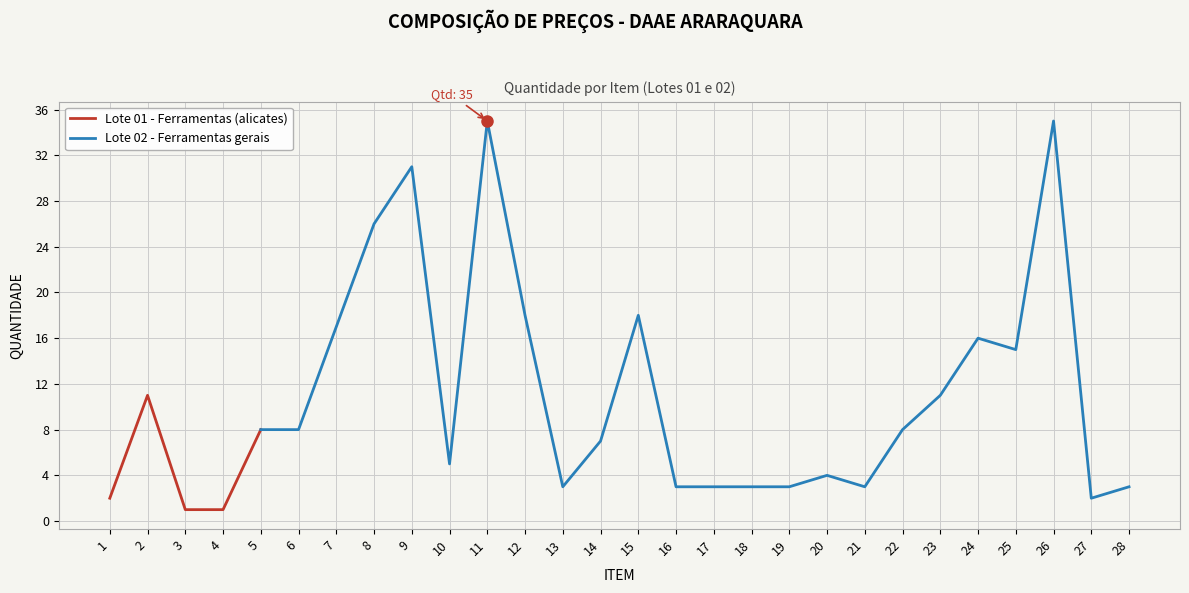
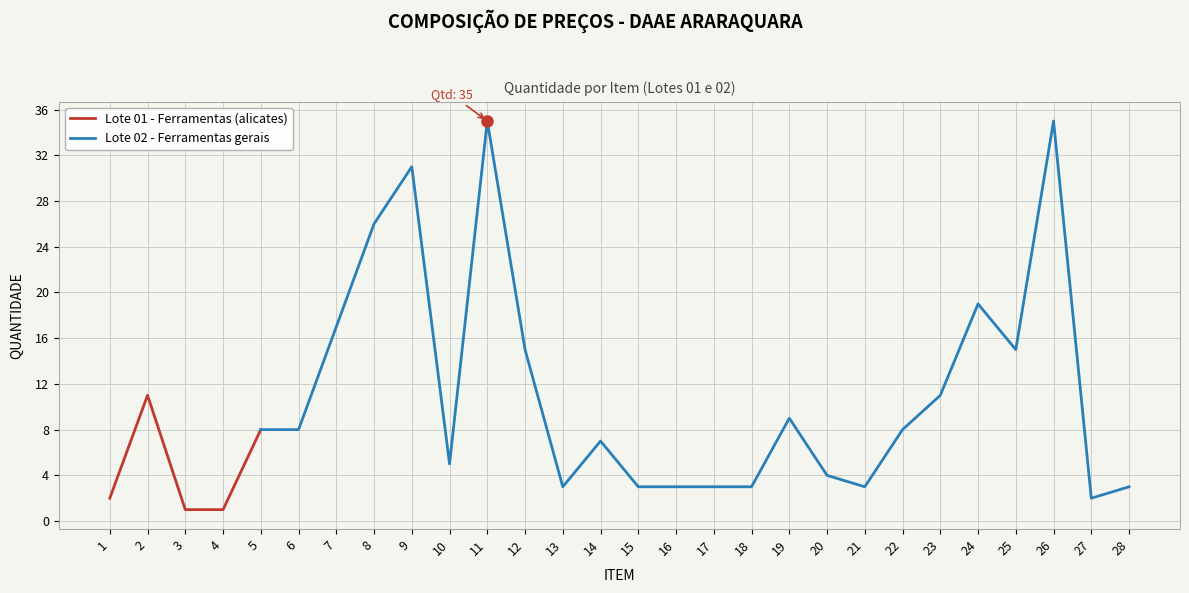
Lote 02 - Ferramentas gerais, 12: 18 -> 15
Lote 02 - Ferramentas gerais, 15: 18 -> 3
Lote 02 - Ferramentas gerais, 19: 3 -> 9
Lote 02 - Ferramentas gerais, 24: 16 -> 19
